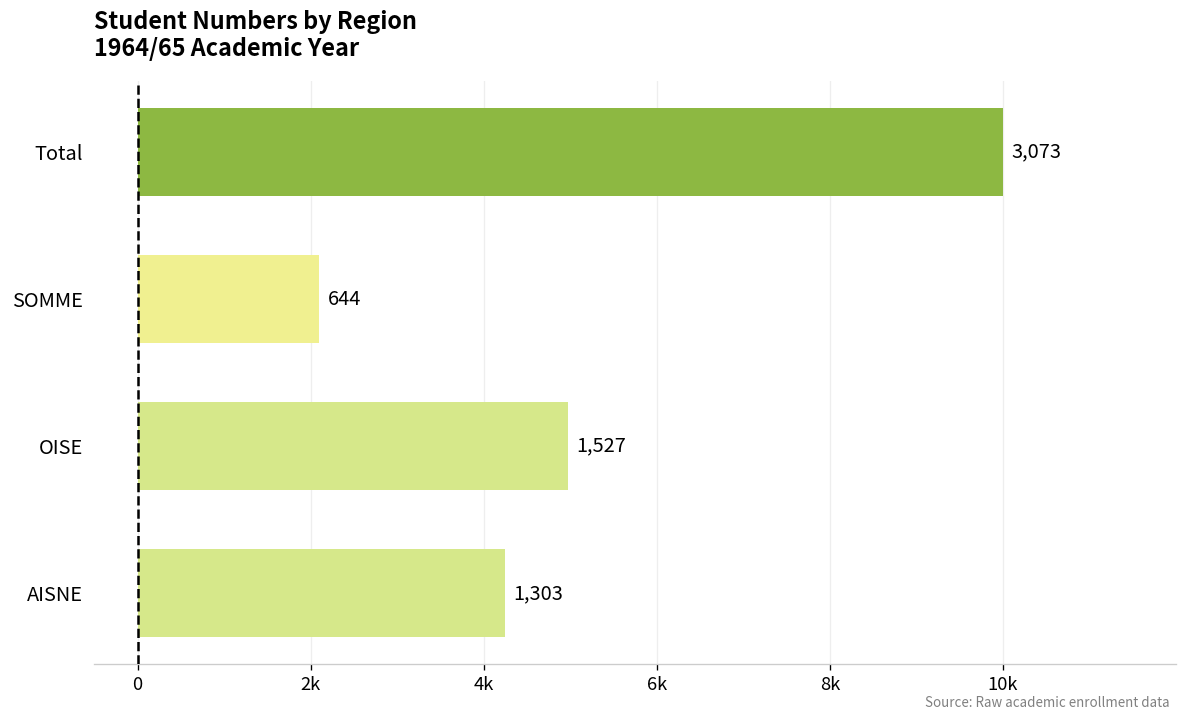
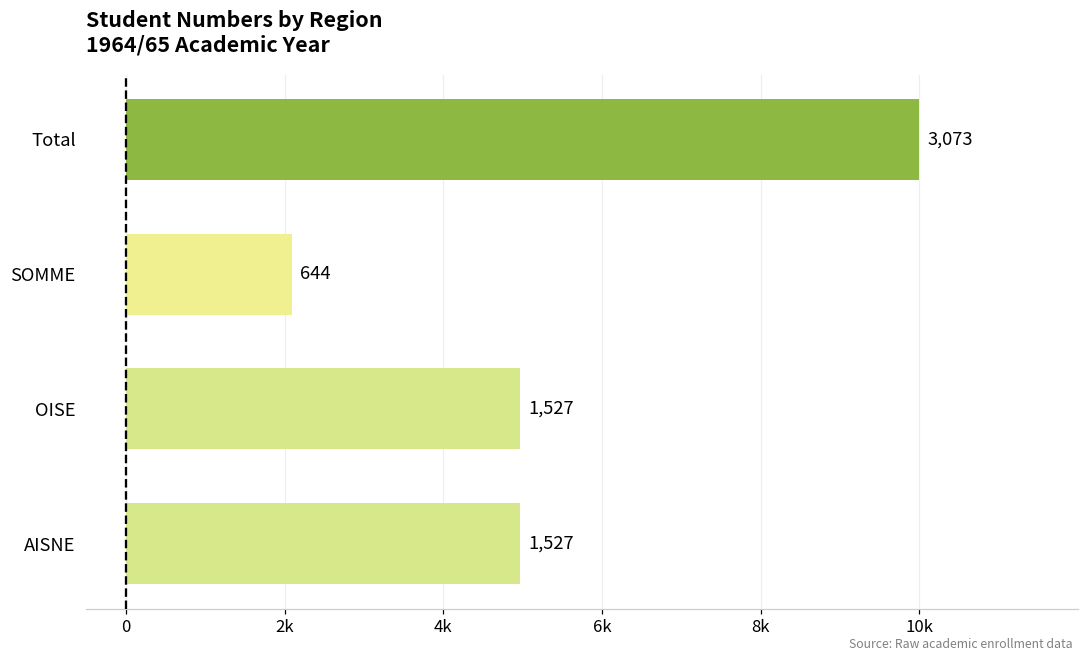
AISNE: 1,303 -> 1,527
